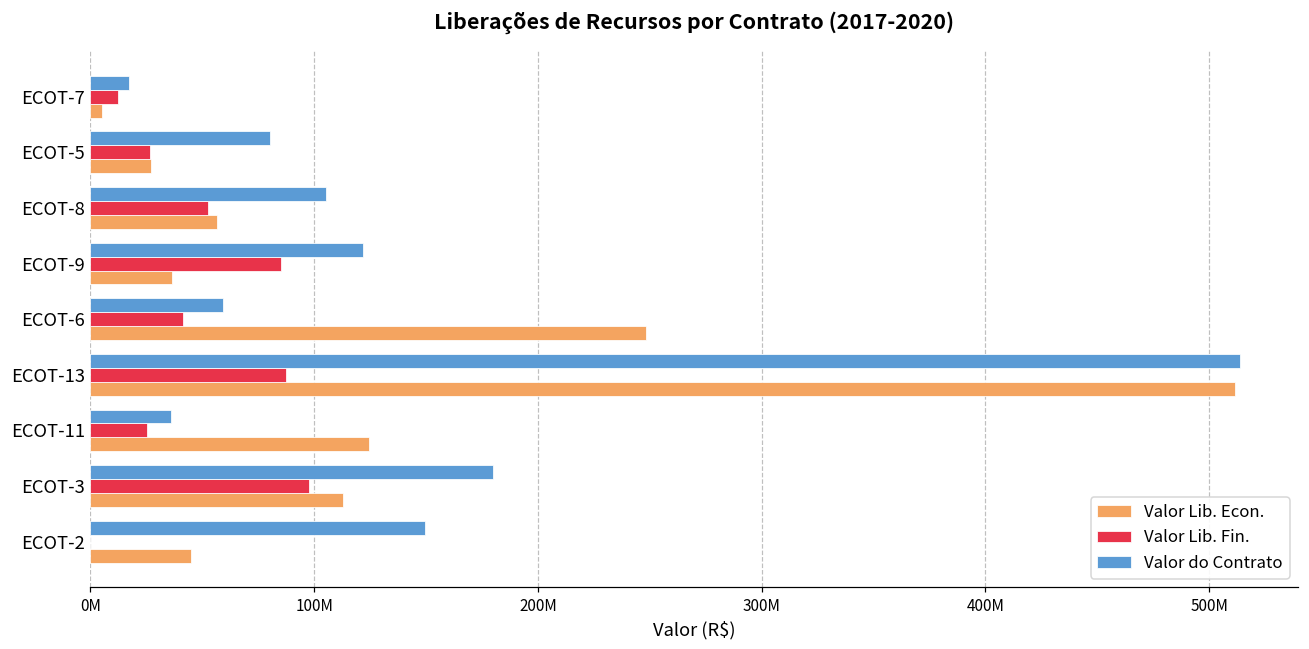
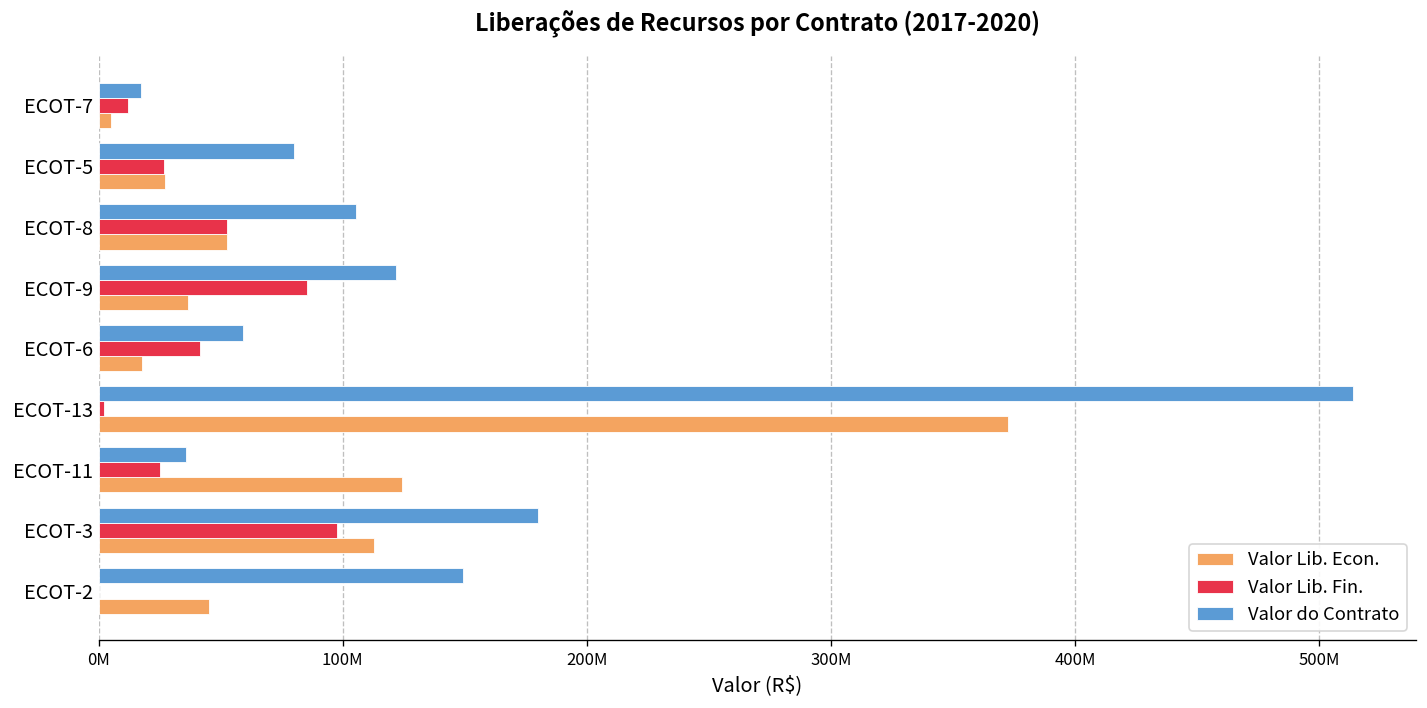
Valor Lib. Econ., ECOT-8: 57000000 -> 53000000
Valor Lib. Econ., ECOT-6: 248000000 -> 18000000
Valor Lib. Fin., ECOT-13: 88000000 -> 2000000
Valor Lib. Econ., ECOT-13: 512000000 -> 373000000
